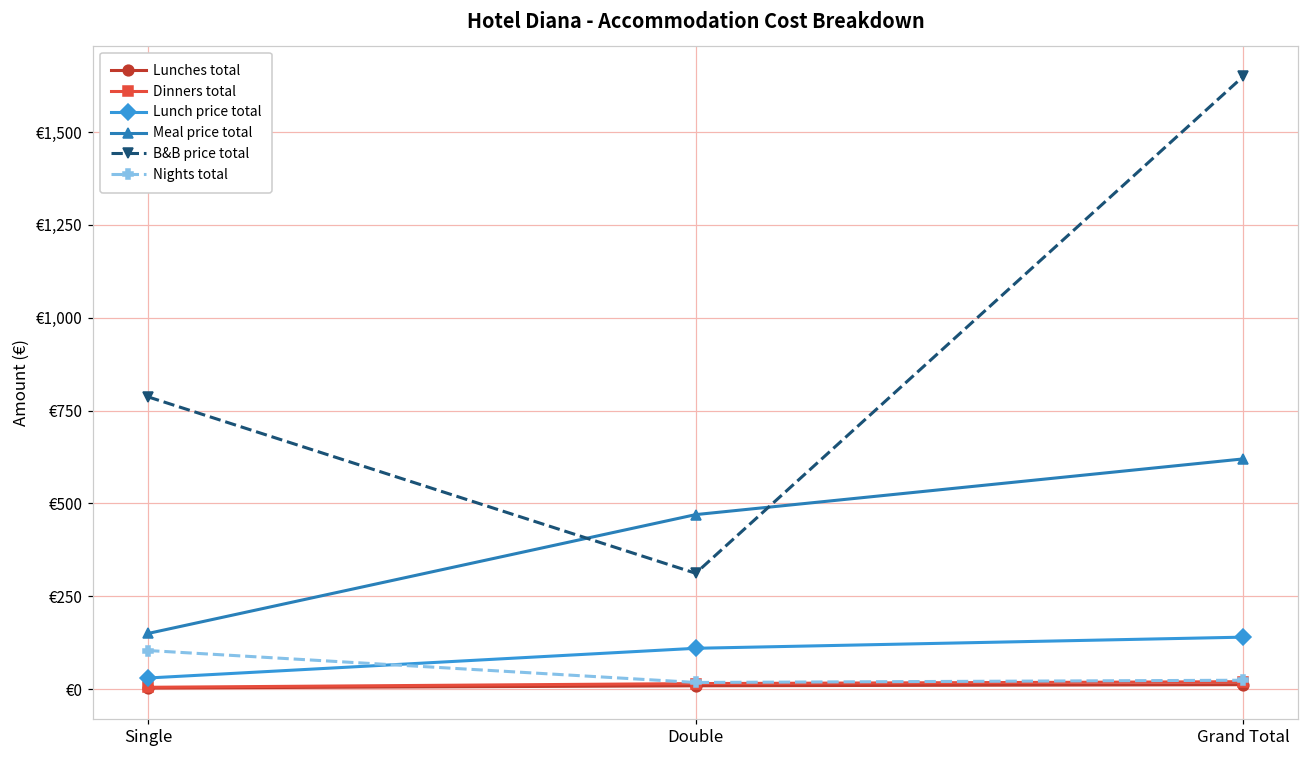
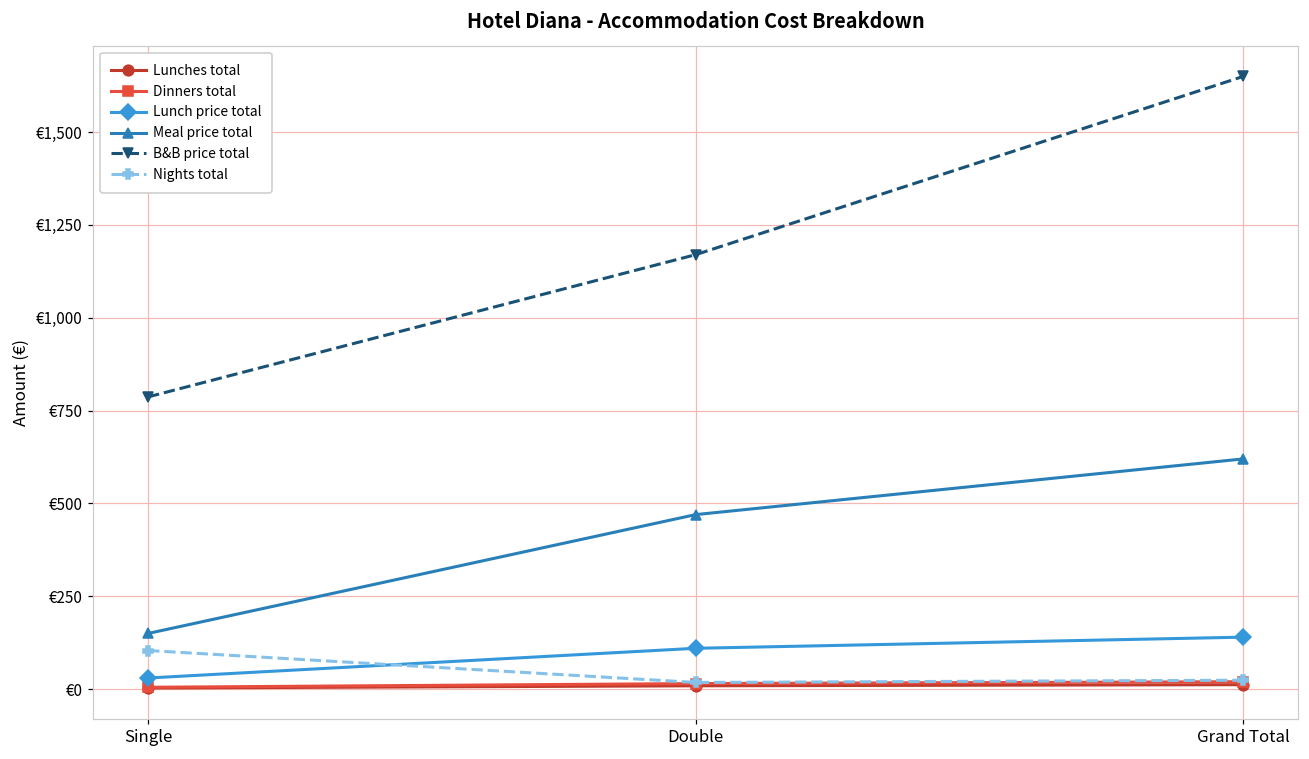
B&B price total, Double: €310 -> €1,170
